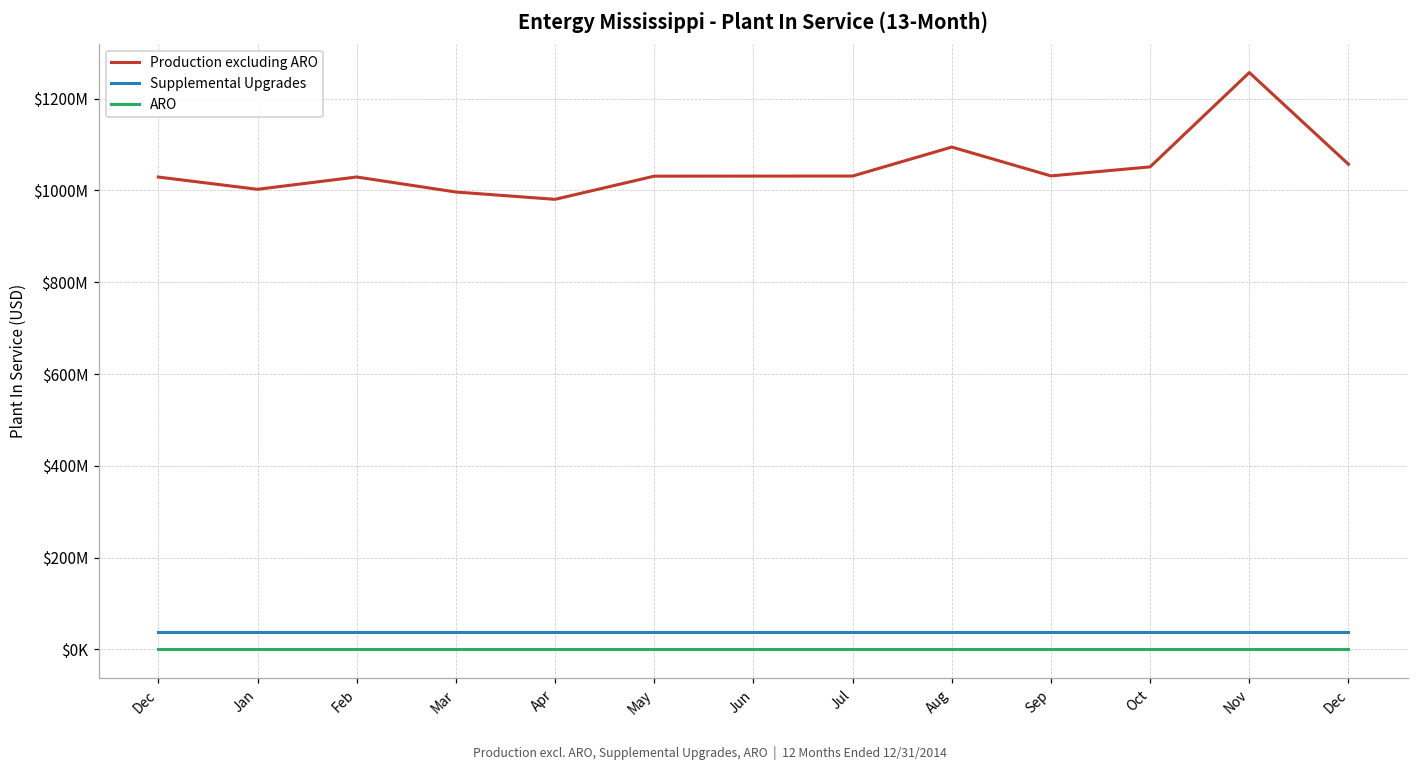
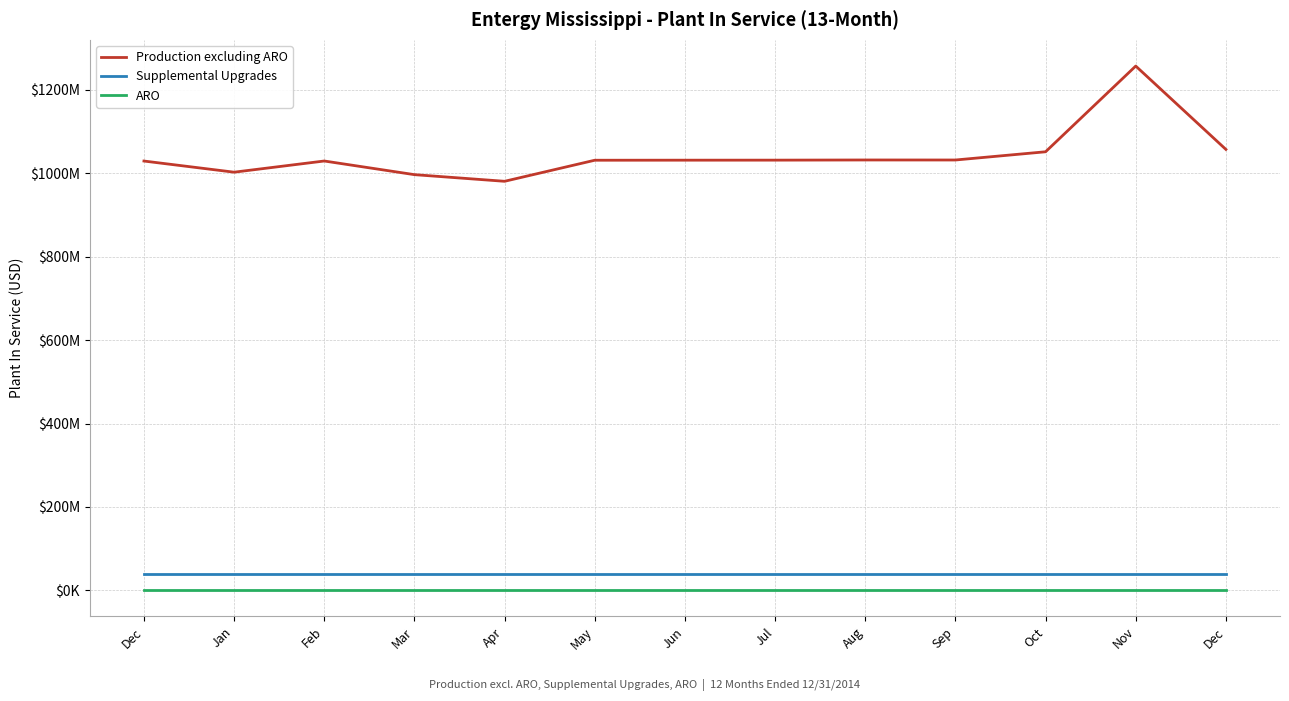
Production excluding ARO, Aug: $1090000000 -> $1030000000
